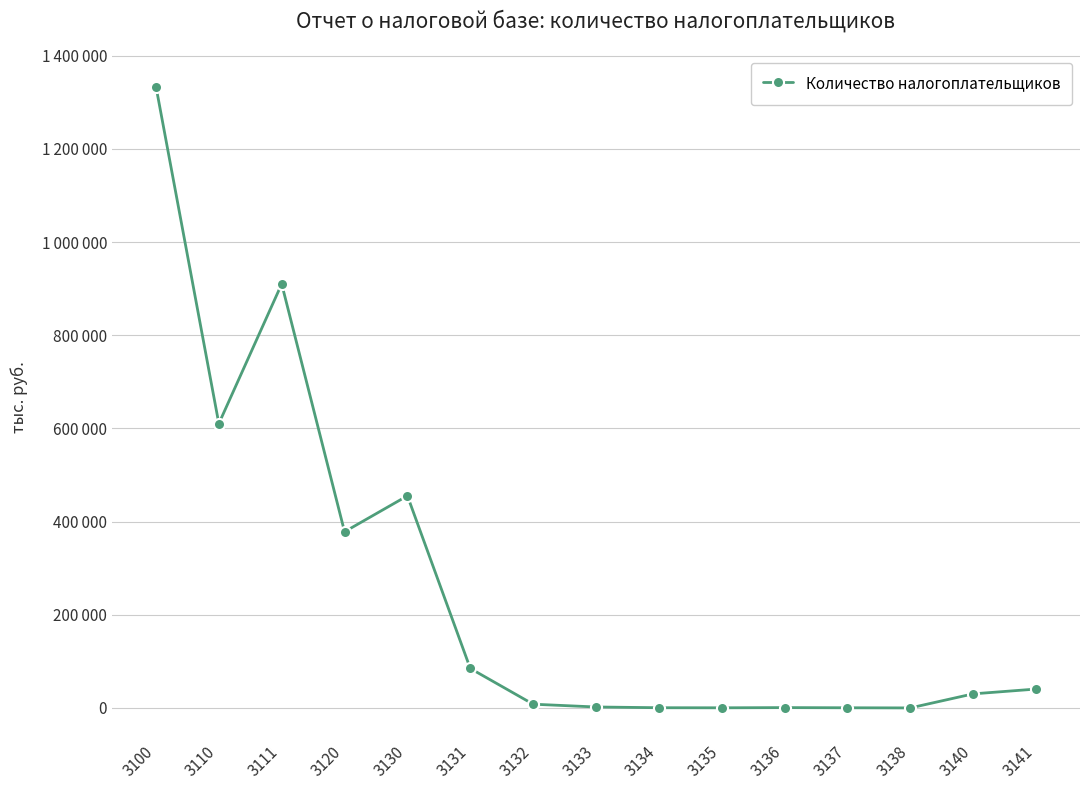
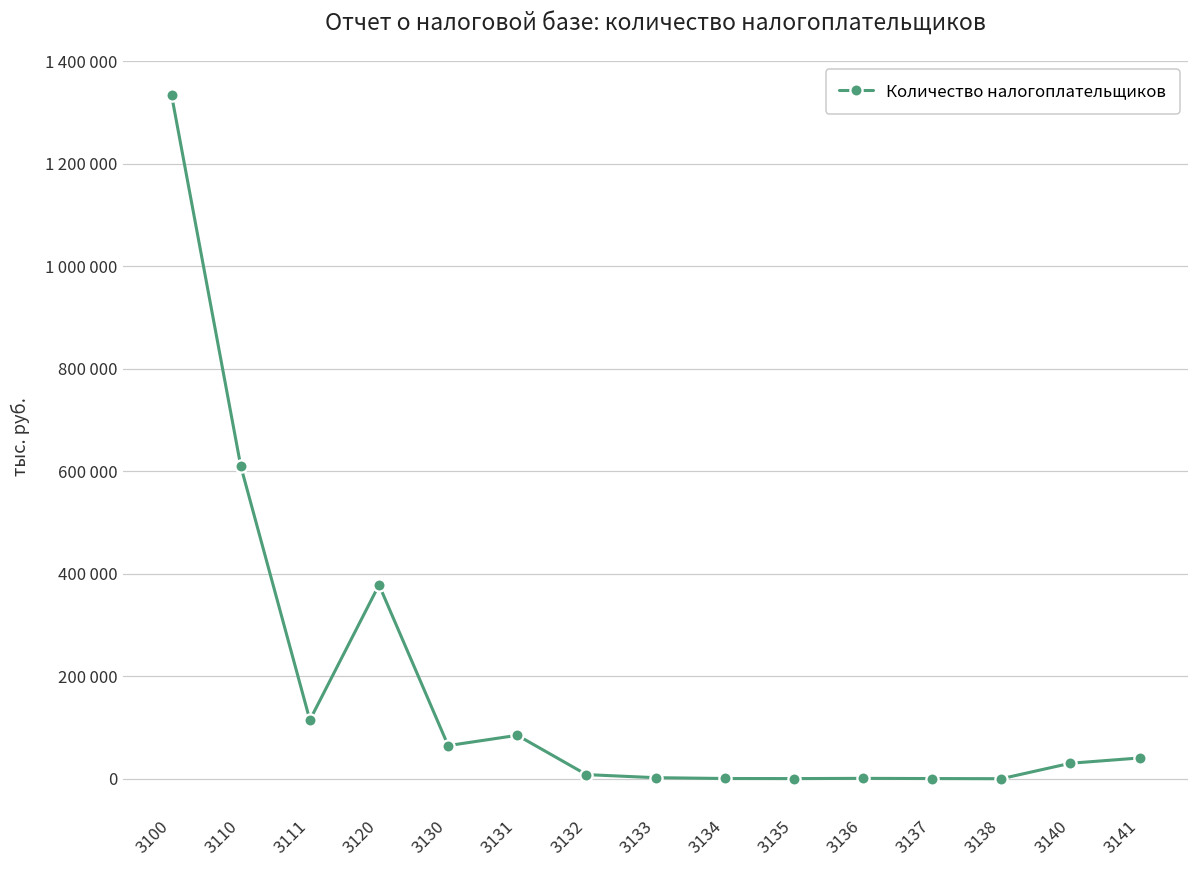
3111: 910000 -> 110000
3130: 460000 -> 60000
